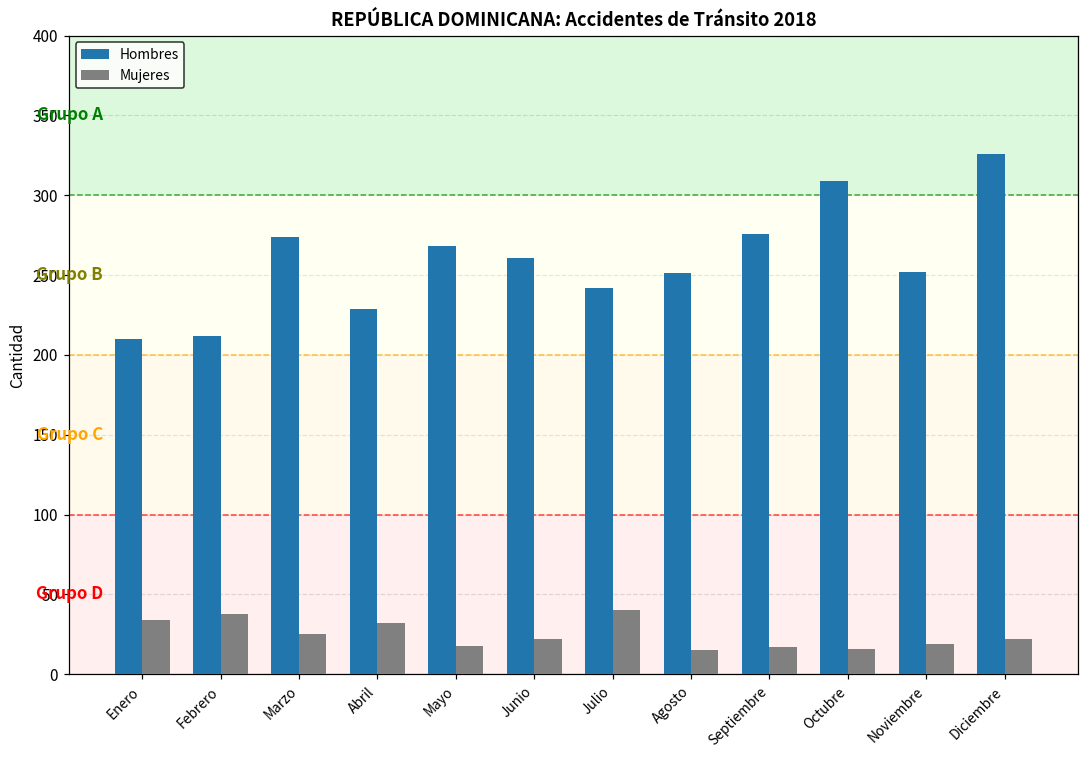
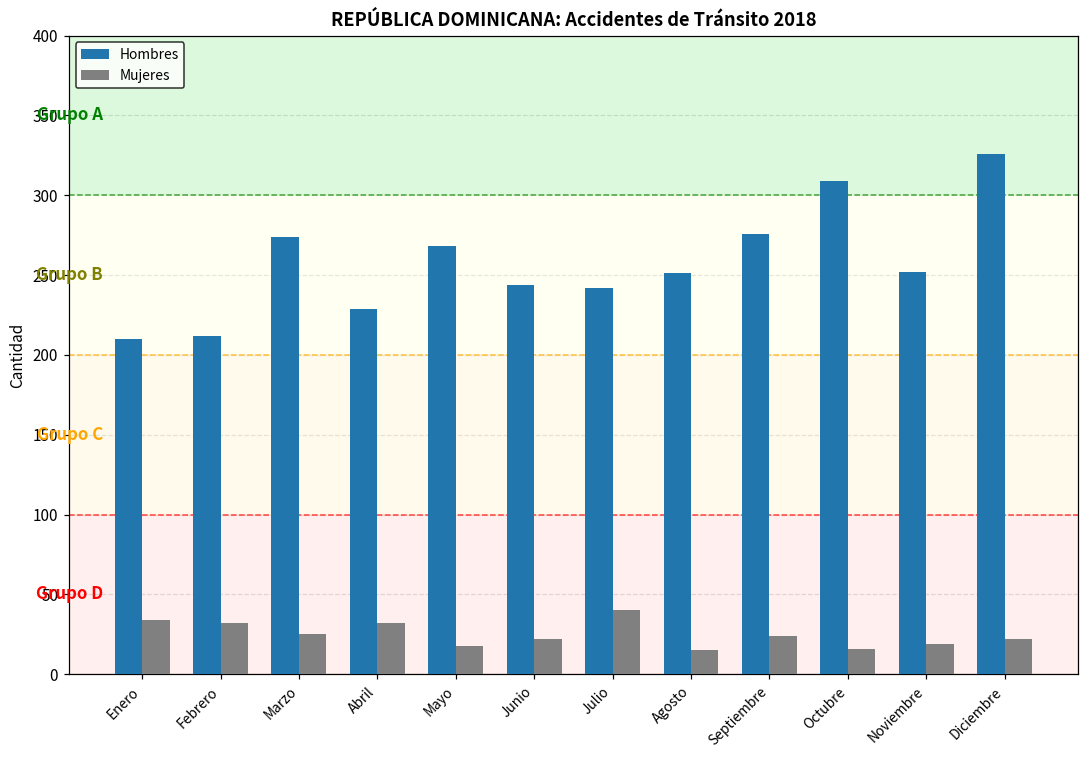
Mujeres, Febrero: 38 -> 32
Hombres, Junio: 261 -> 244
Mujeres, Septiembre: 17 -> 24
